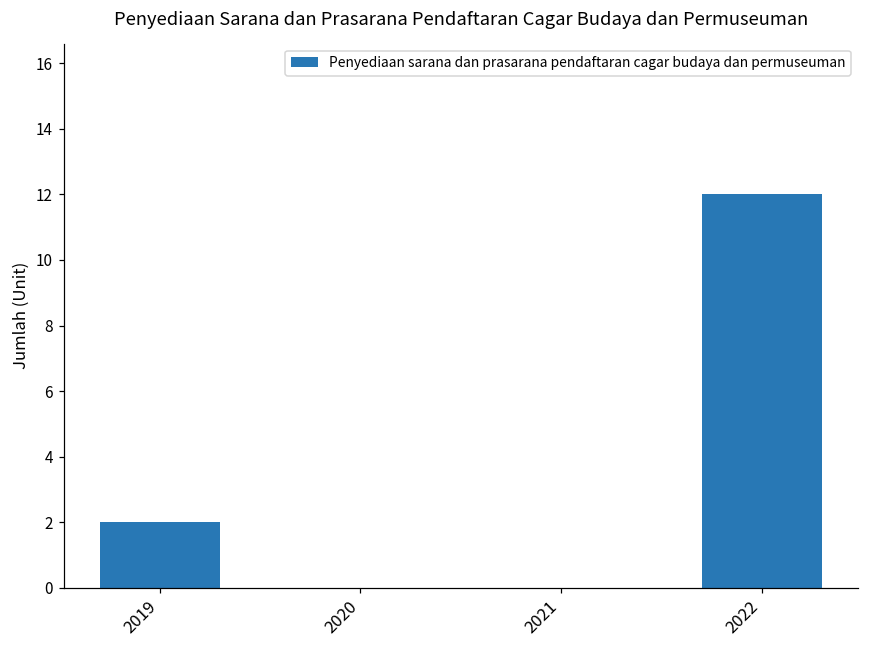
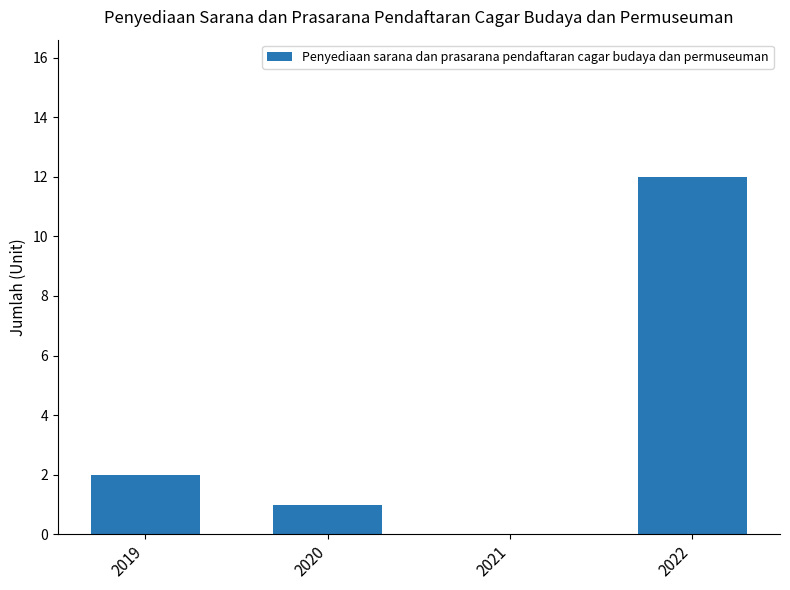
2020: 0 -> 1
